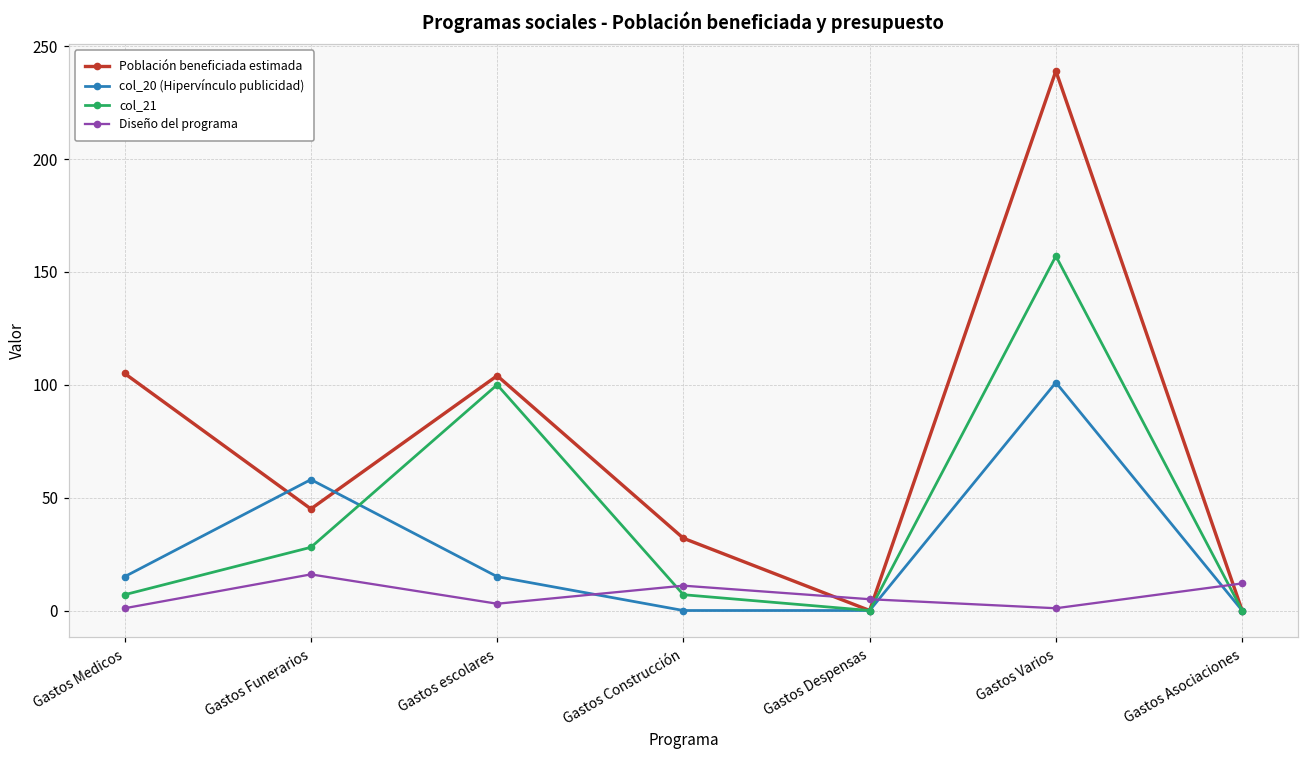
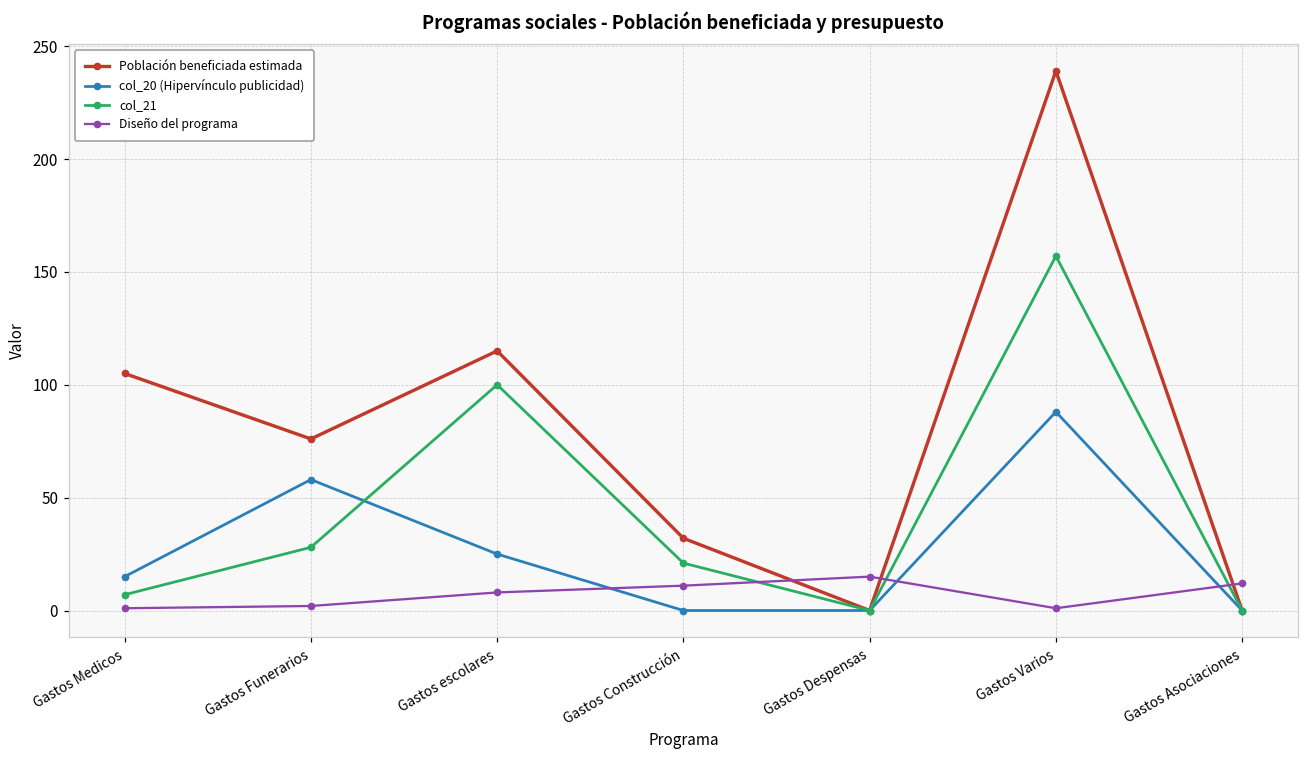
Población beneficiada estimada, Gastos Funerarios: 45 -> 76
Diseño del programa, Gastos Funerarios: 16 -> 2
Población beneficiada estimada, Gastos escolares: 104 -> 115
col_20 (Hipervínculo publicidad), Gastos escolares: 15 -> 25
Diseño del programa, Gastos escolares: 3 -> 8
col_21, Gastos Construcción: 7 -> 21
Diseño del programa, Gastos Despensas: 5 -> 15
col_20 (Hipervínculo publicidad), Gastos Varios: 101 -> 88
